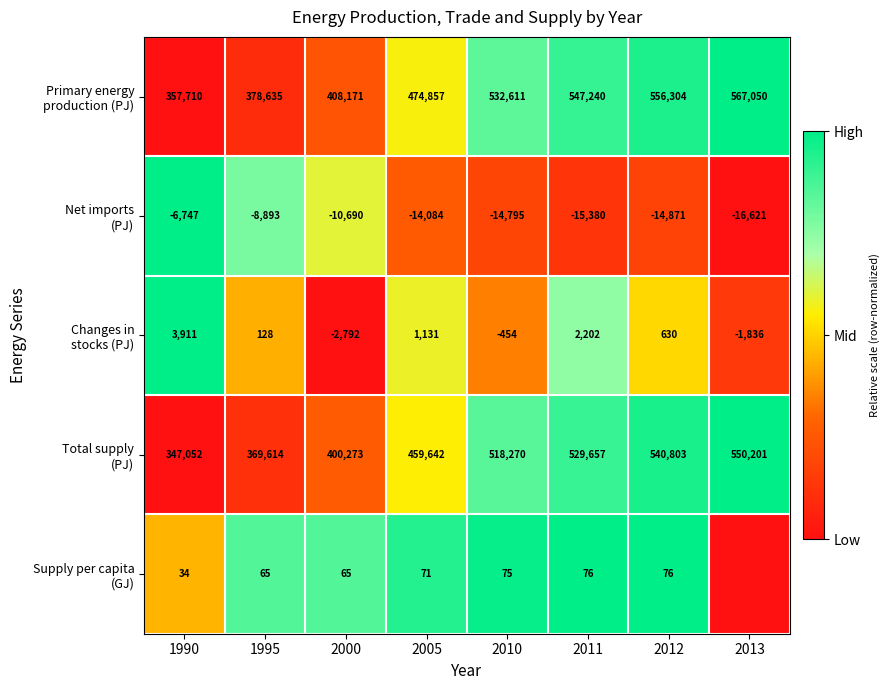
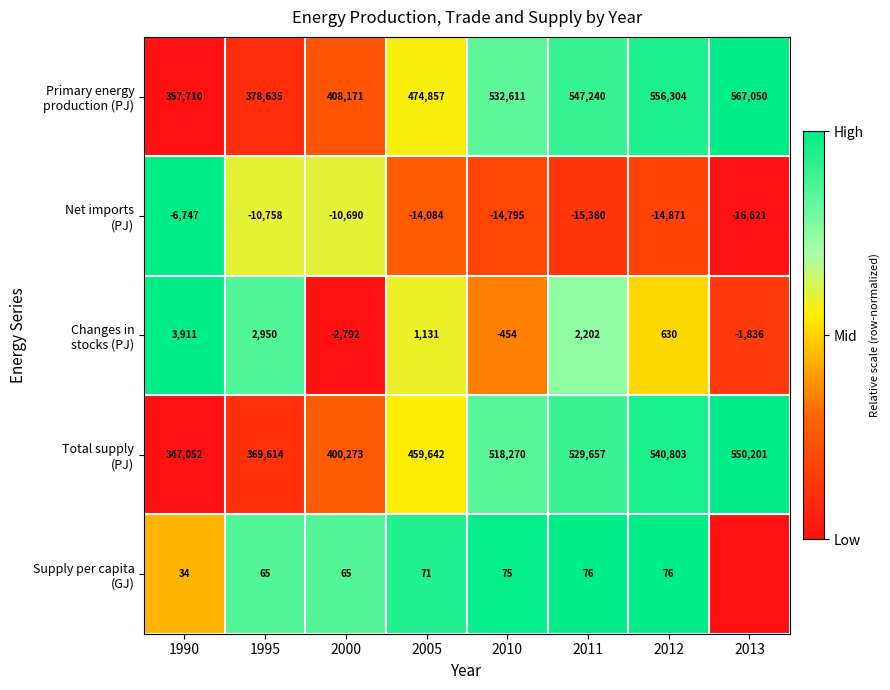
Net imports (PJ), 1995: -8,893 -> -10,758
Changes in stocks (PJ), 1995: 128 -> 2,950
